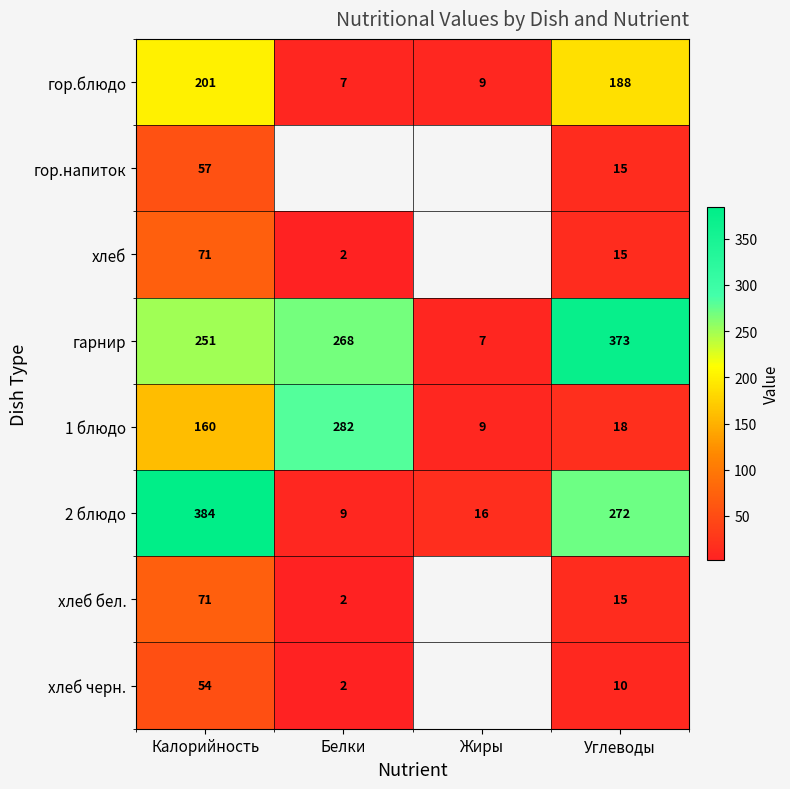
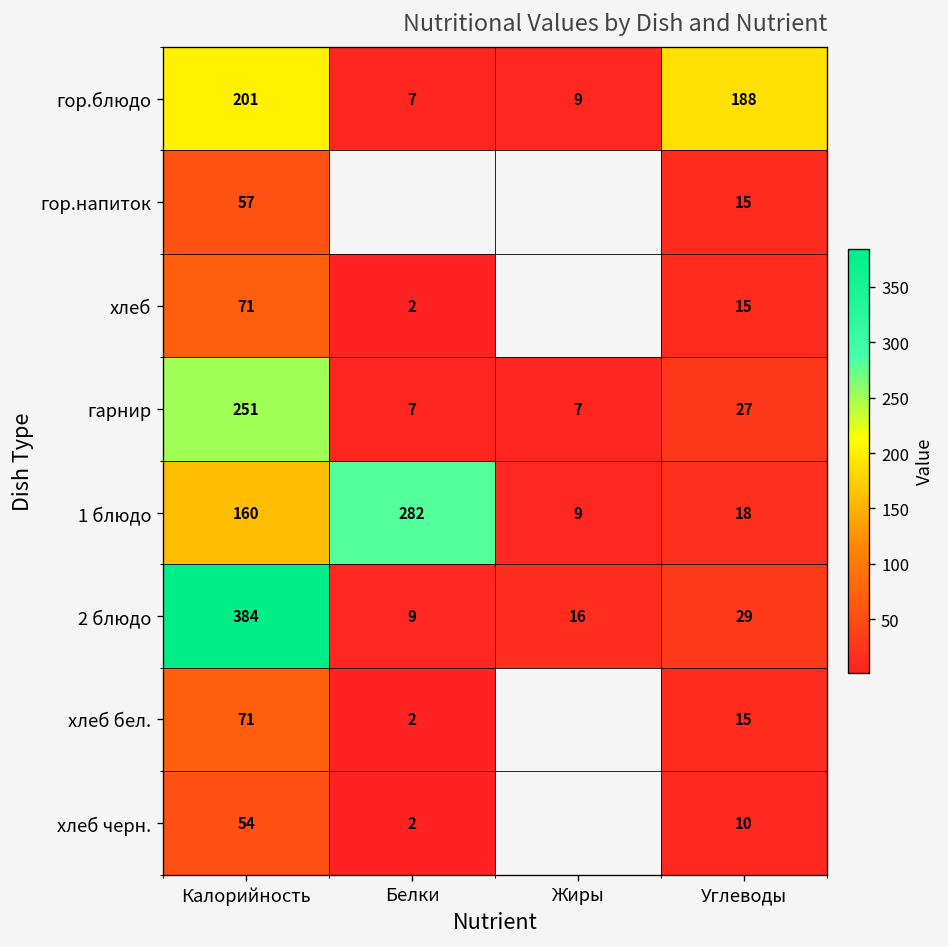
гарнир, Белки: 268 -> 7
гарнир, Углеводы: 373 -> 27
2 блюдо, Углеводы: 272 -> 29
